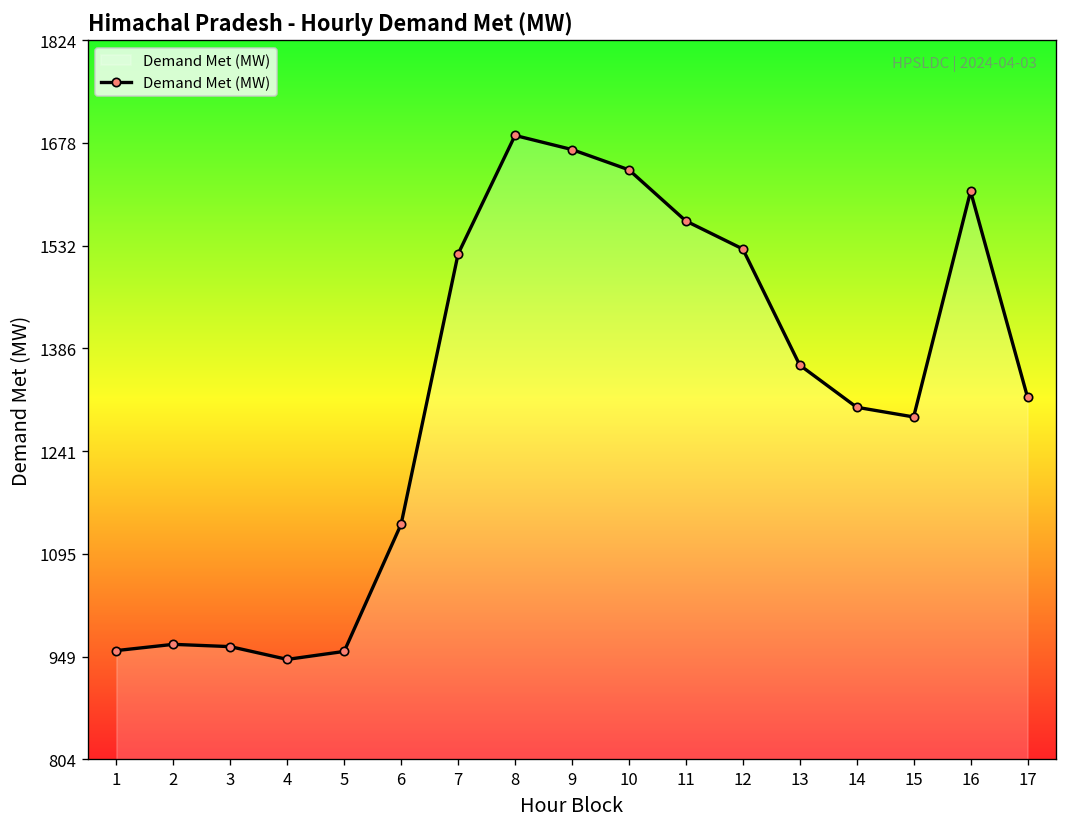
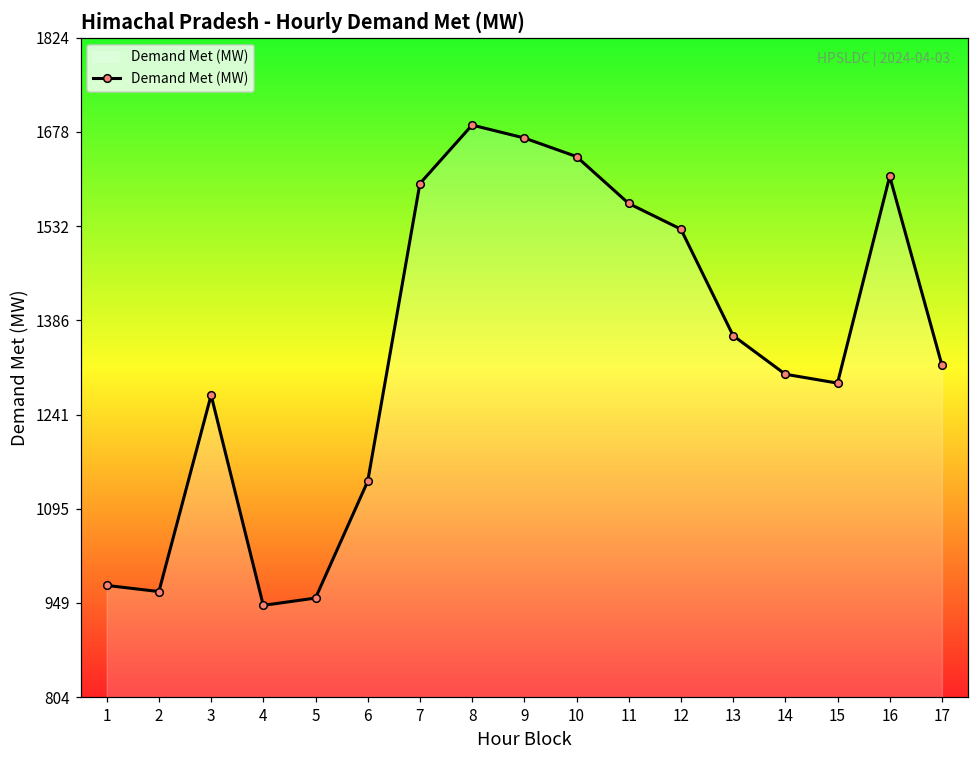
1: 960 -> 980
3: 960 -> 1270
7: 1520 -> 1600
